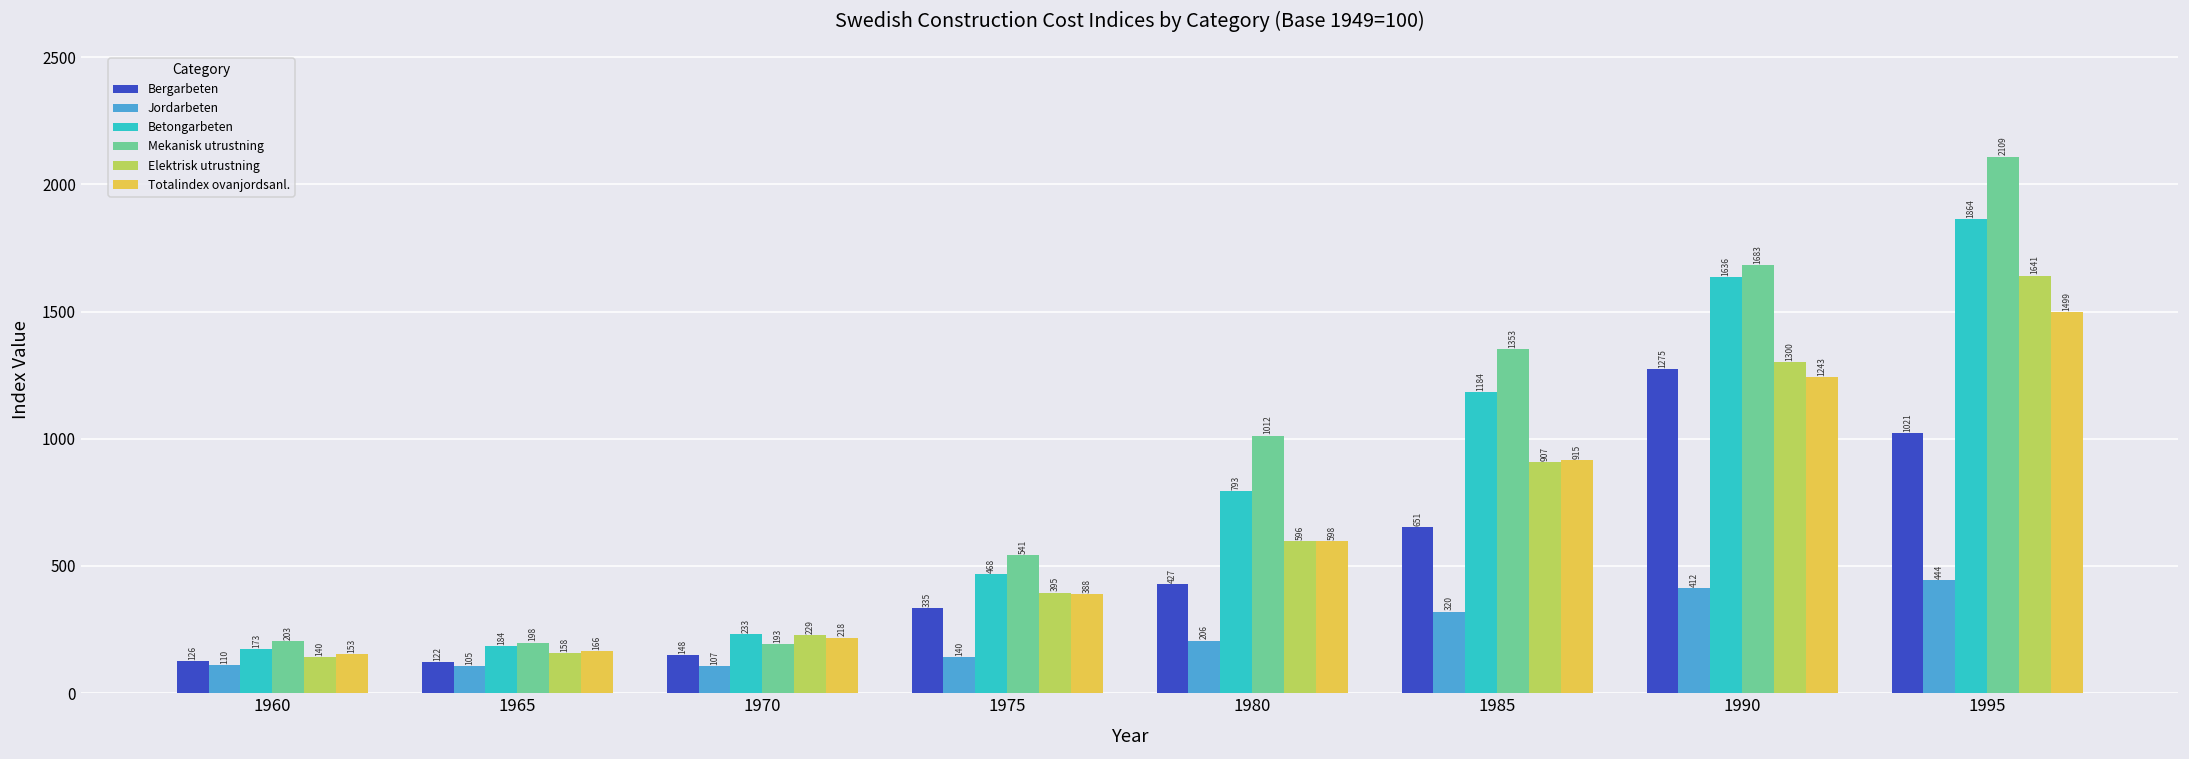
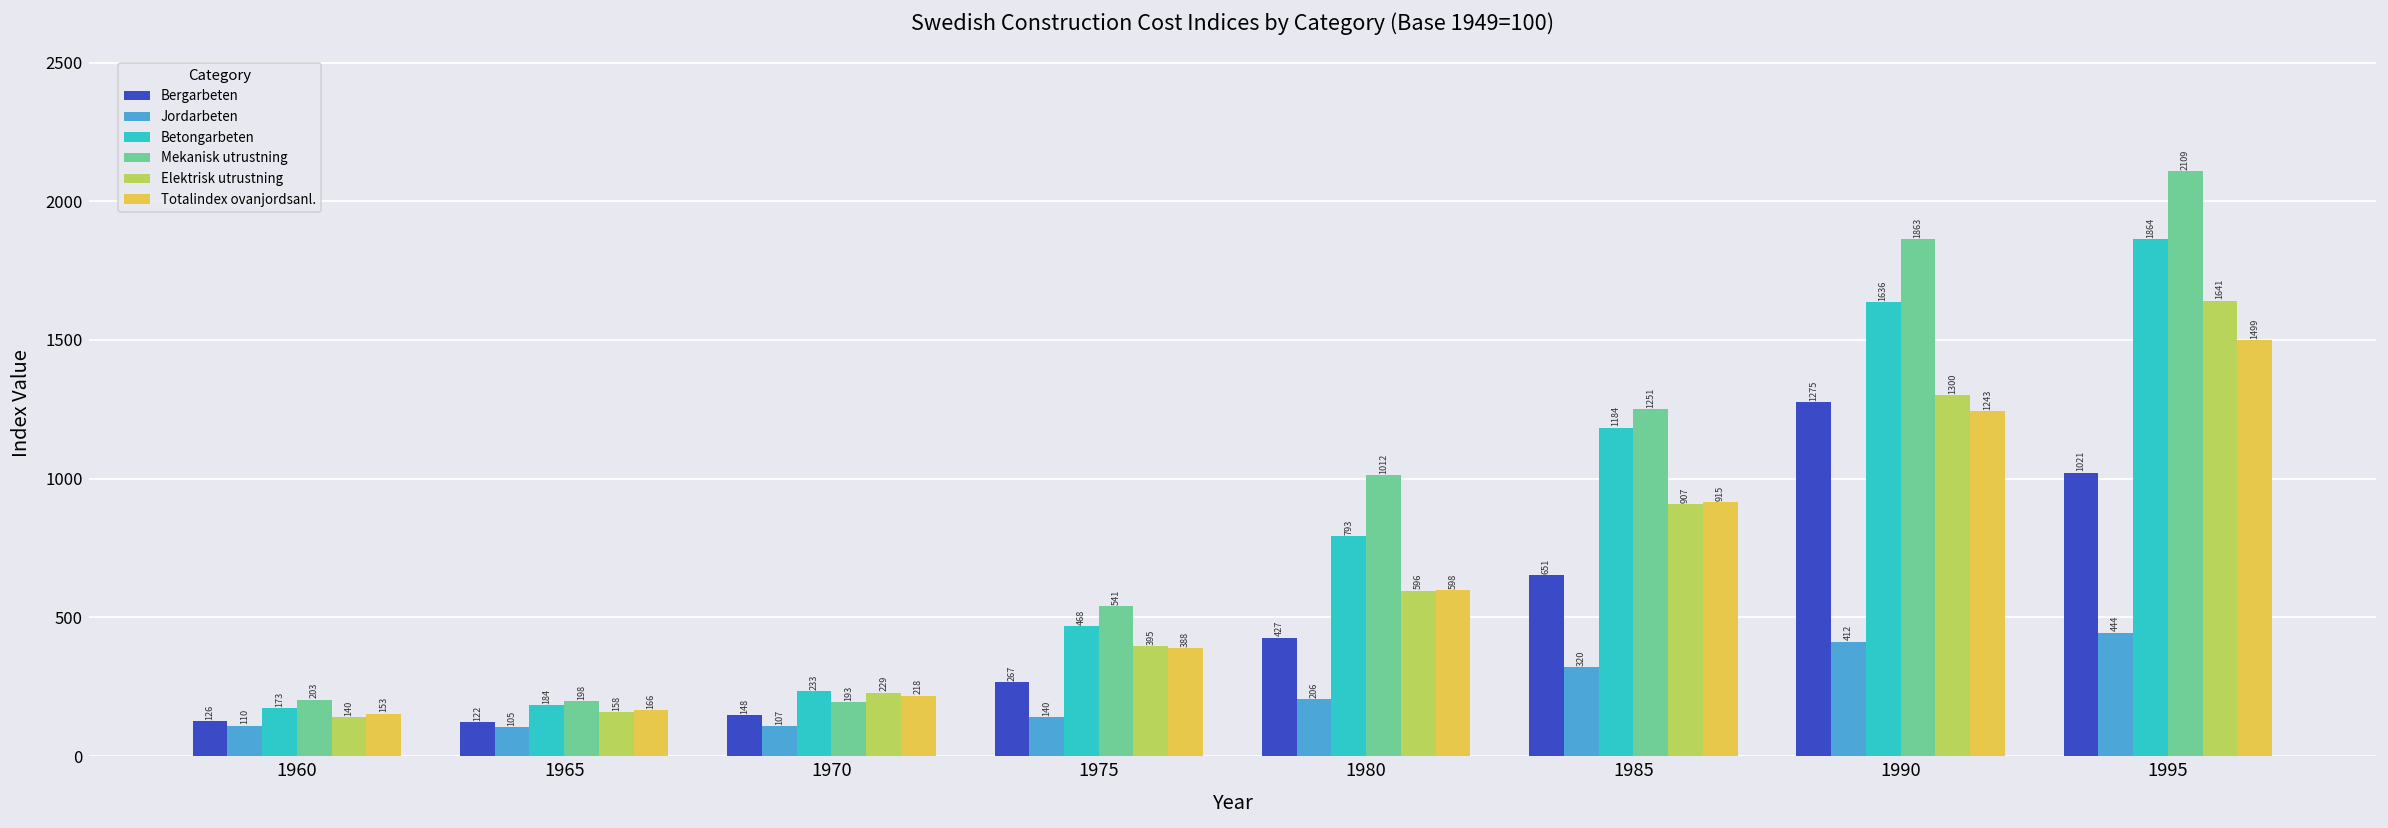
Bergarbeten, 1975: 335 -> 267
Mekanisk utrustning, 1985: 1353 -> 1251
Mekanisk utrustning, 1990: 1683 -> 1863
